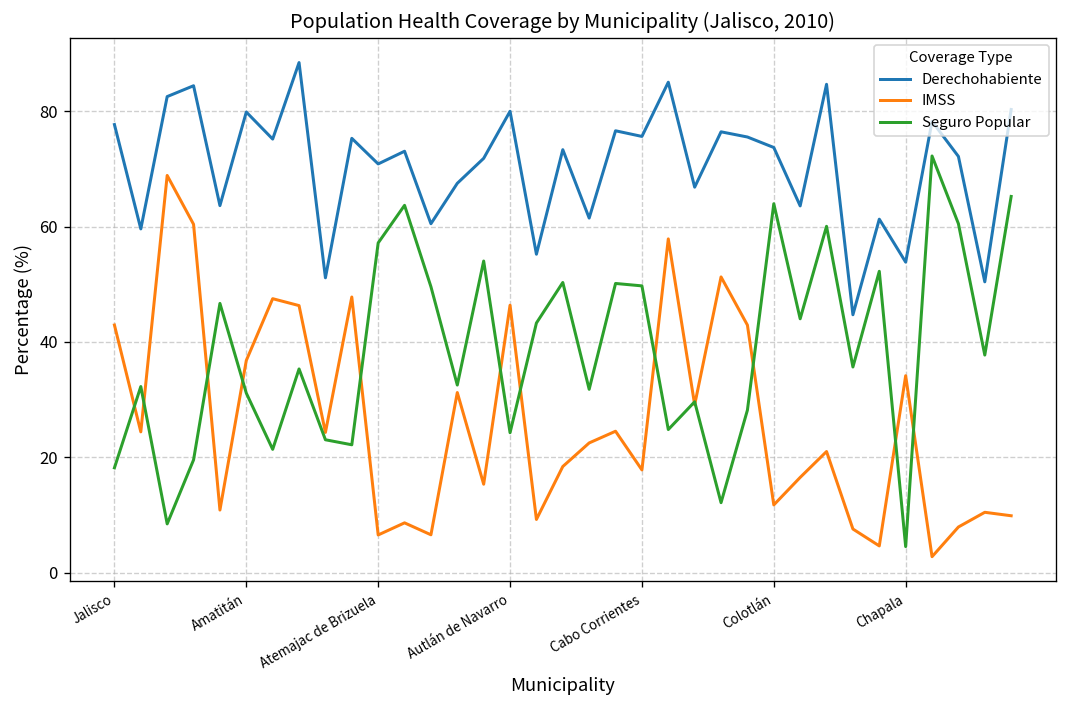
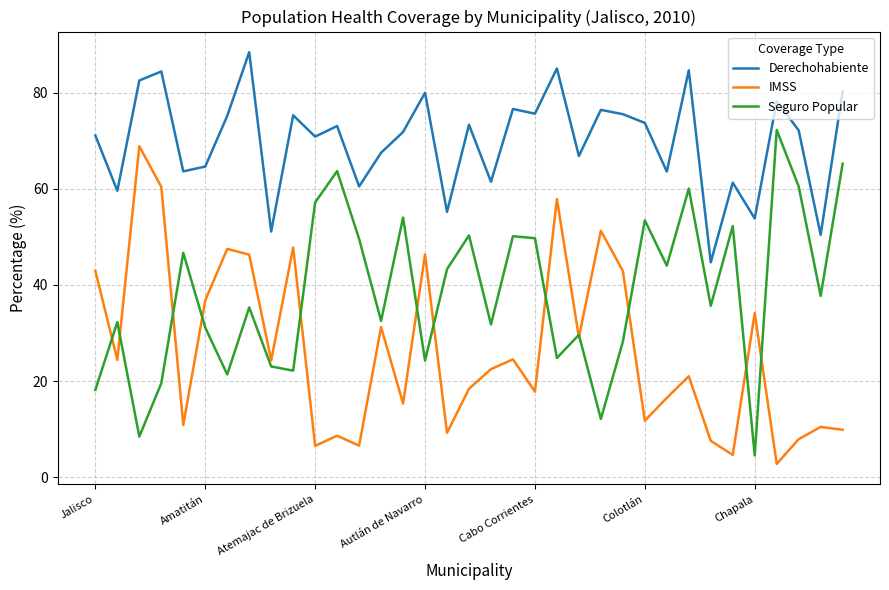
Derechohabiente, Jalisco: 78 -> 71
Derechohabiente, Amatitán: 80 -> 65
Seguro Popular, Colotlán: 64 -> 53
